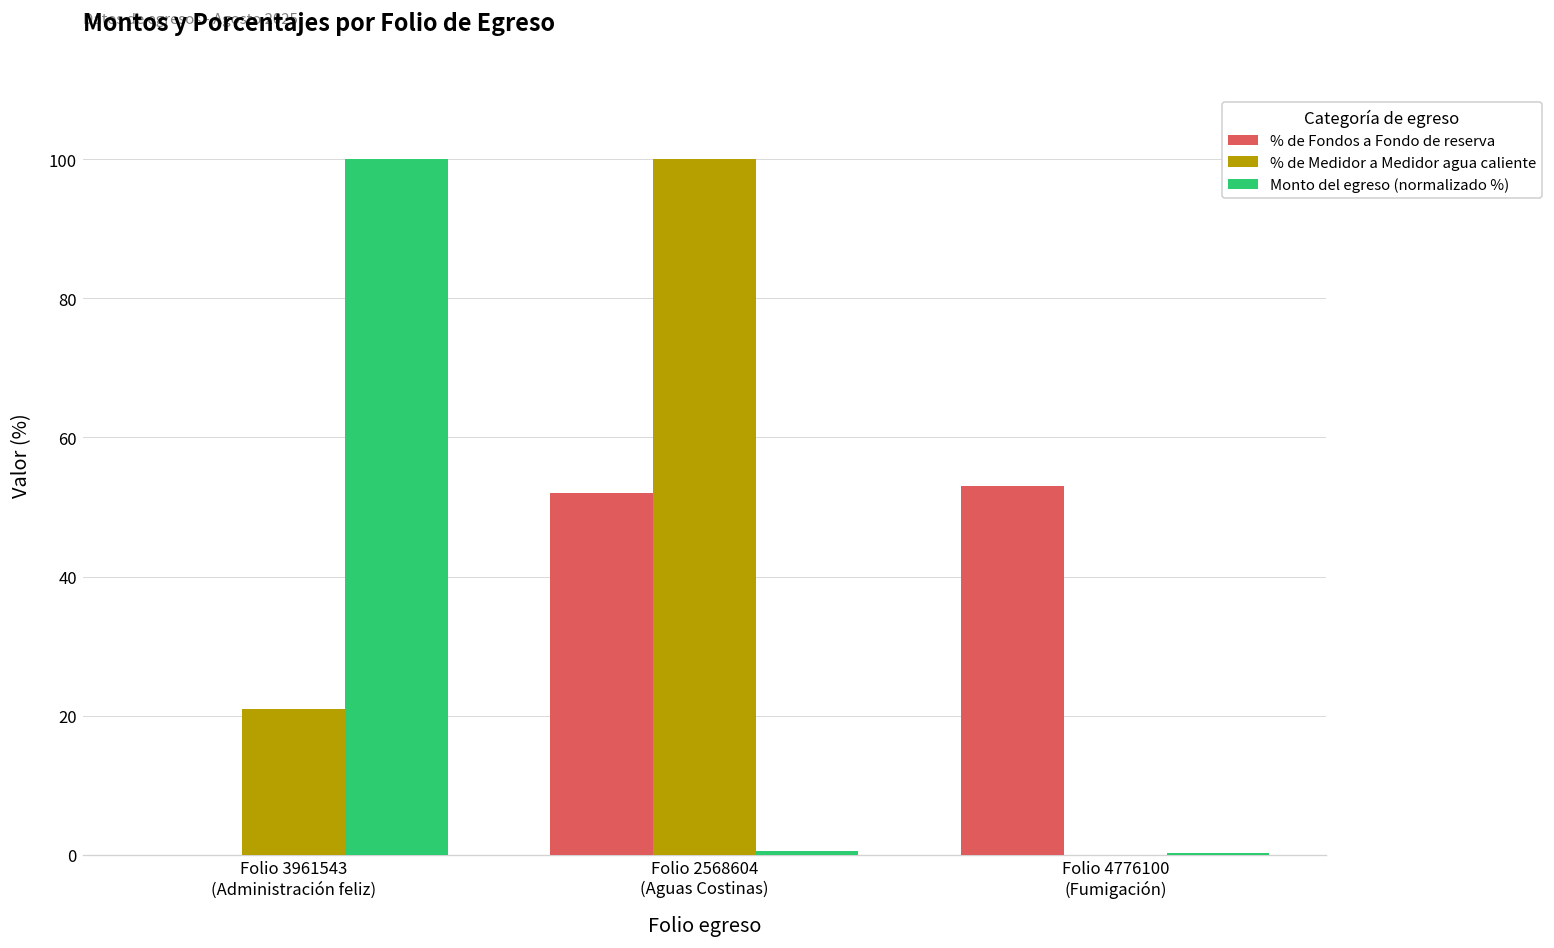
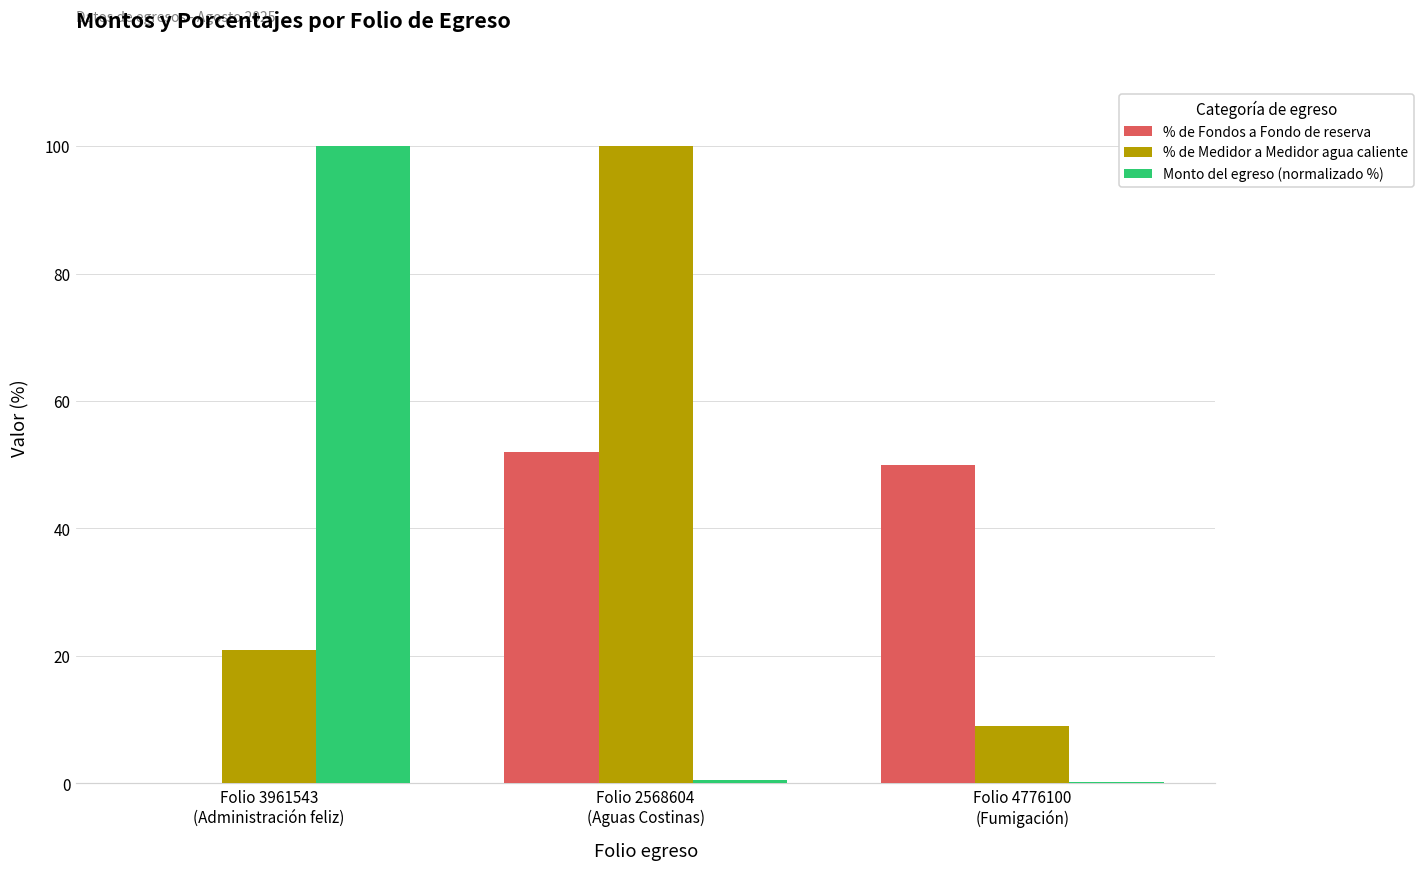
% de Fondos a Fondo de reserva, Folio 4776100 (Fumigación): 53 -> 50
% de Medidor a Medidor agua caliente, Folio 4776100 (Fumigación): 0 -> 9
